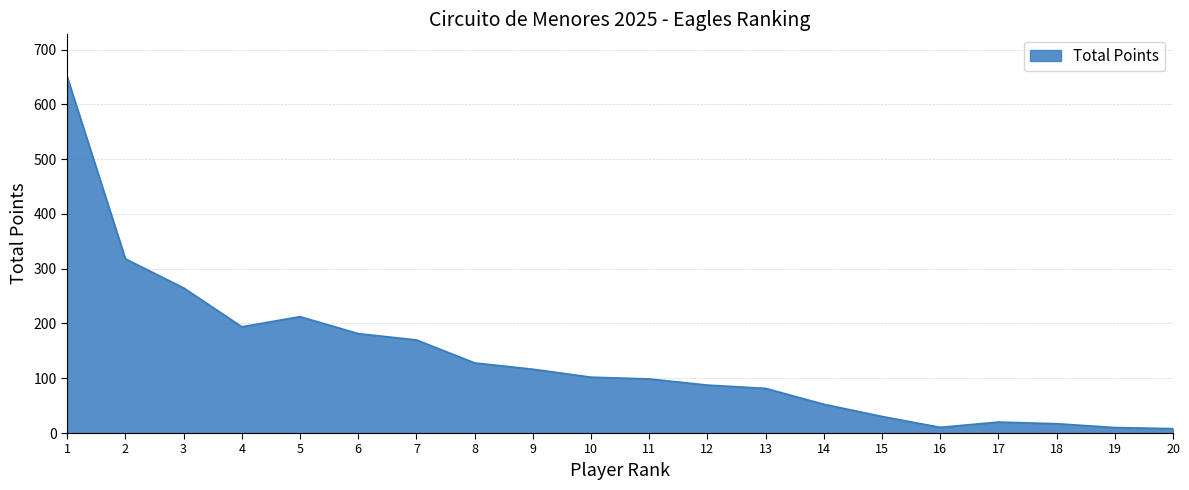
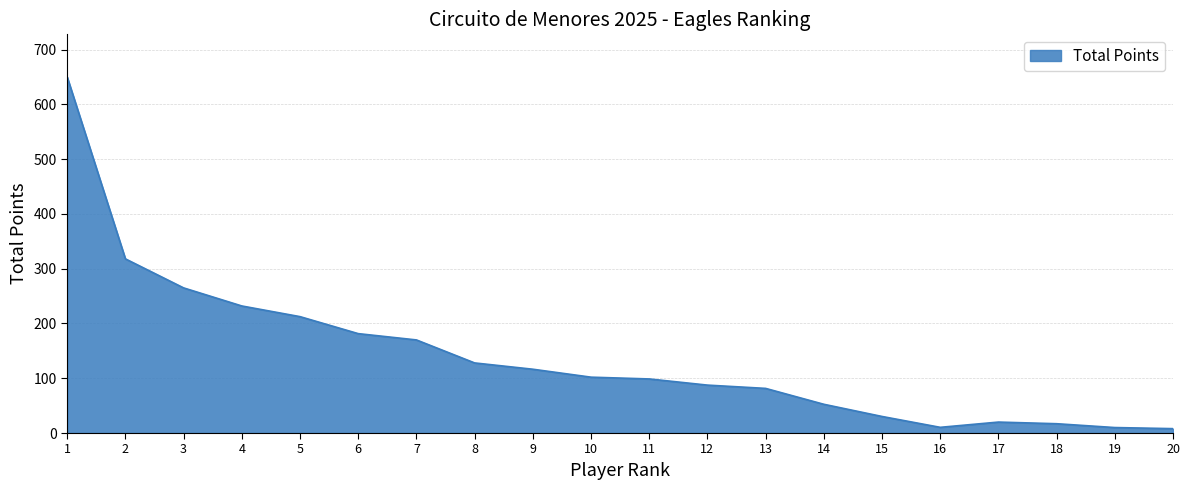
4: 190 -> 230
